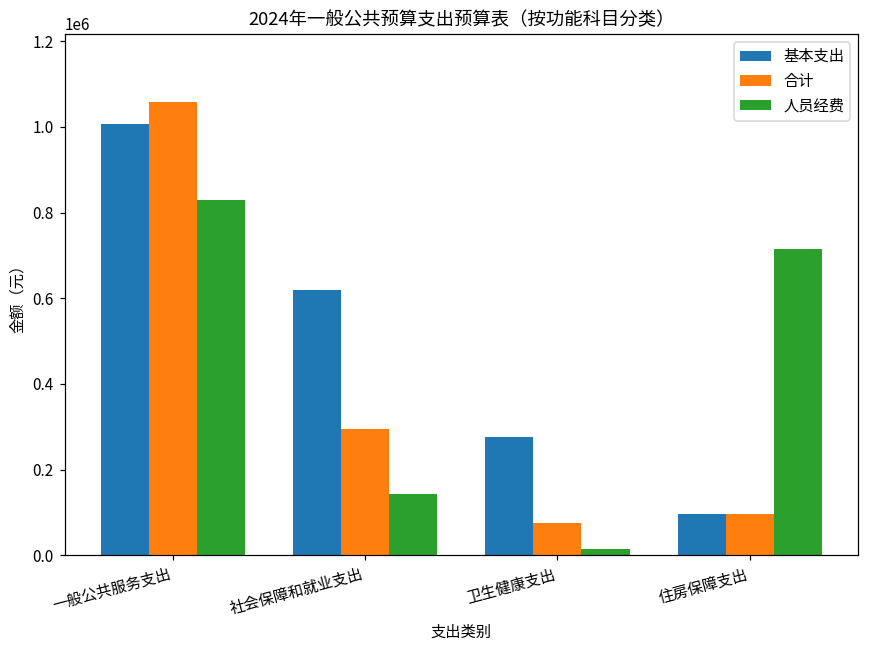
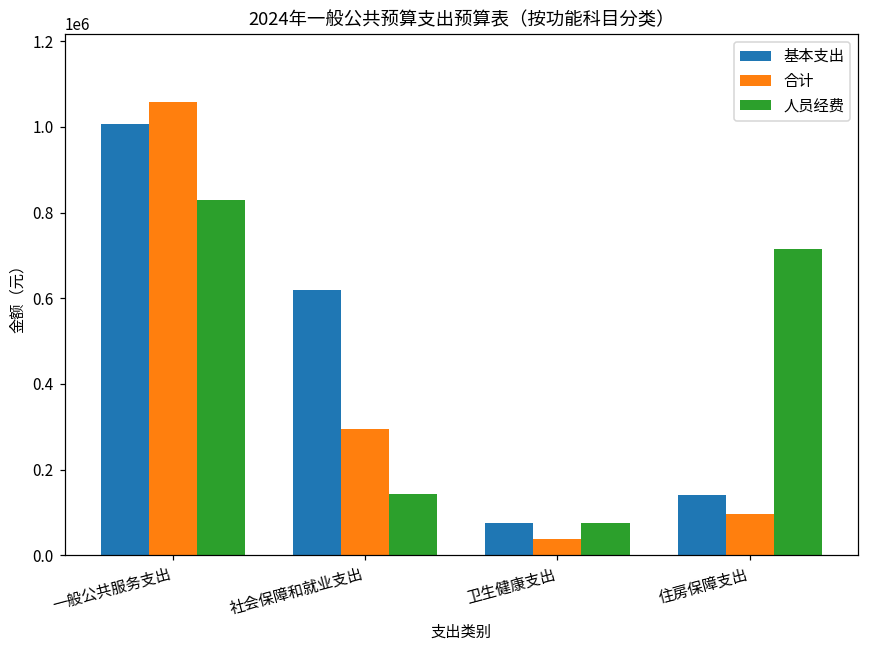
基本支出, 卫生健康支出: 280000 -> 80000
合计, 卫生健康支出: 80000 -> 40000
人员经费, 卫生健康支出: 10000 -> 80000
基本支出, 住房保障支出: 100000 -> 140000
